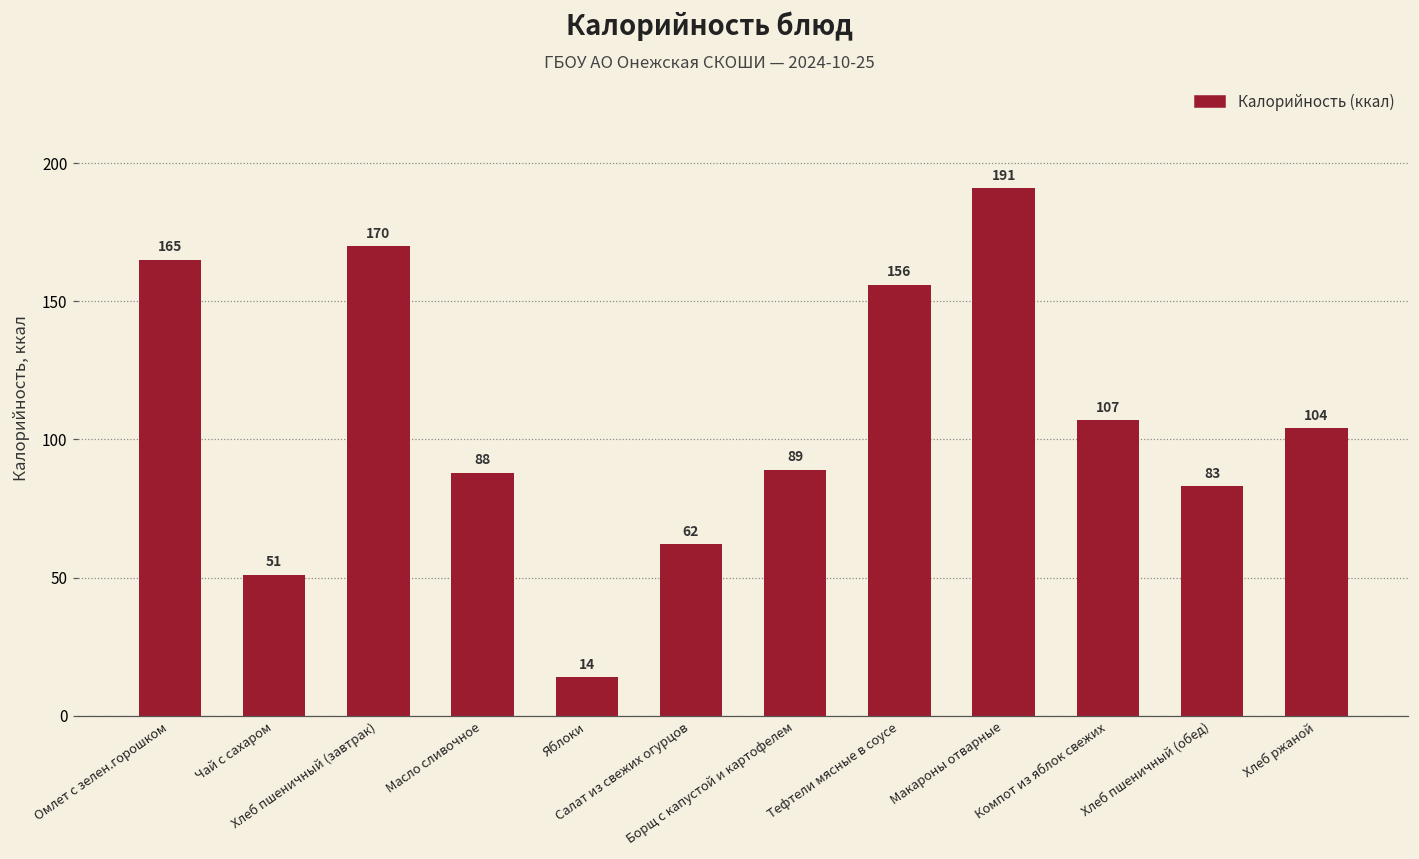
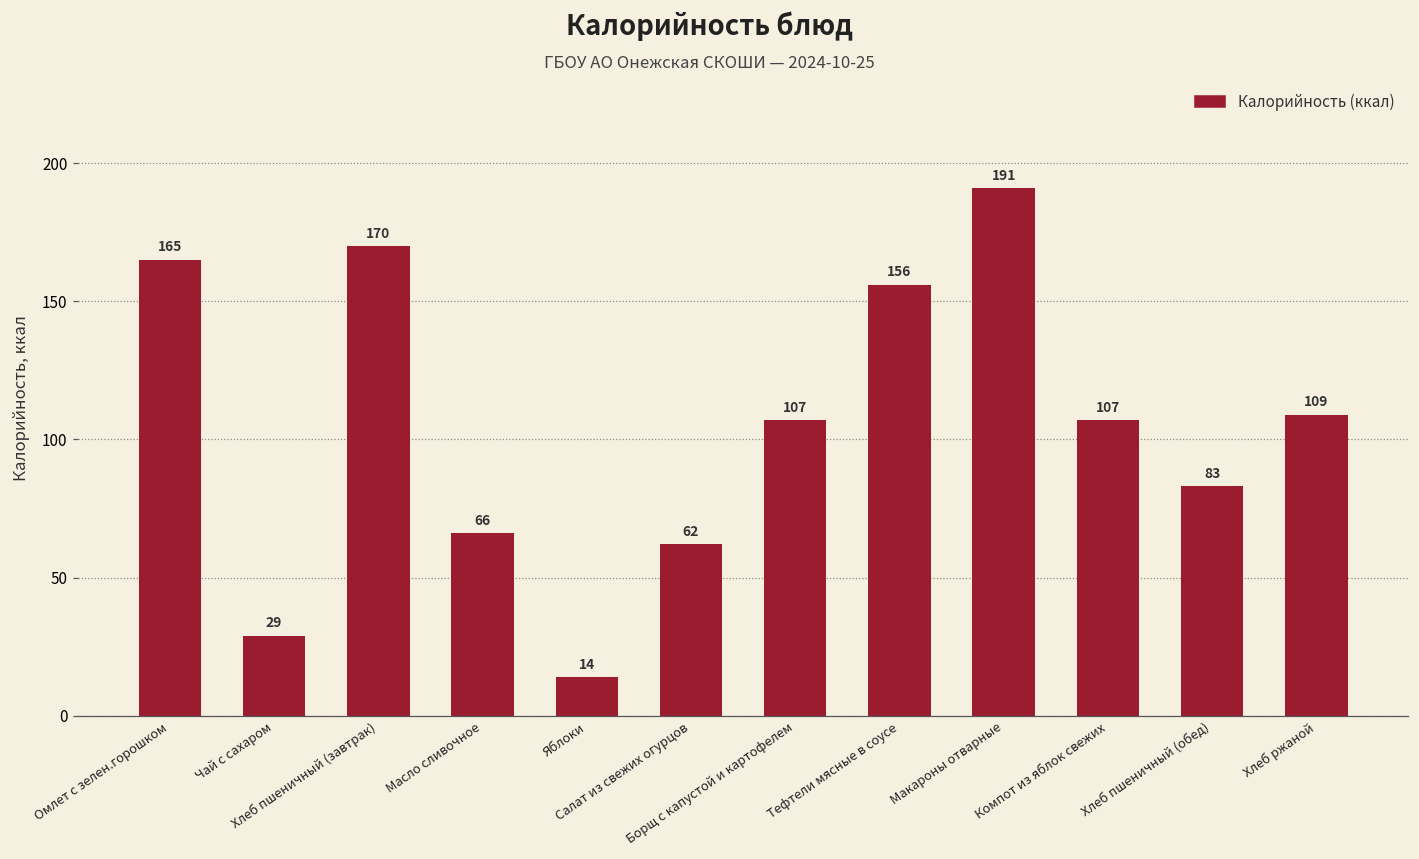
Чай с сахаром: 51 -> 29
Масло сливочное: 88 -> 66
Борщ с капустой и картофелем: 89 -> 107
Хлеб ржаной: 104 -> 109
